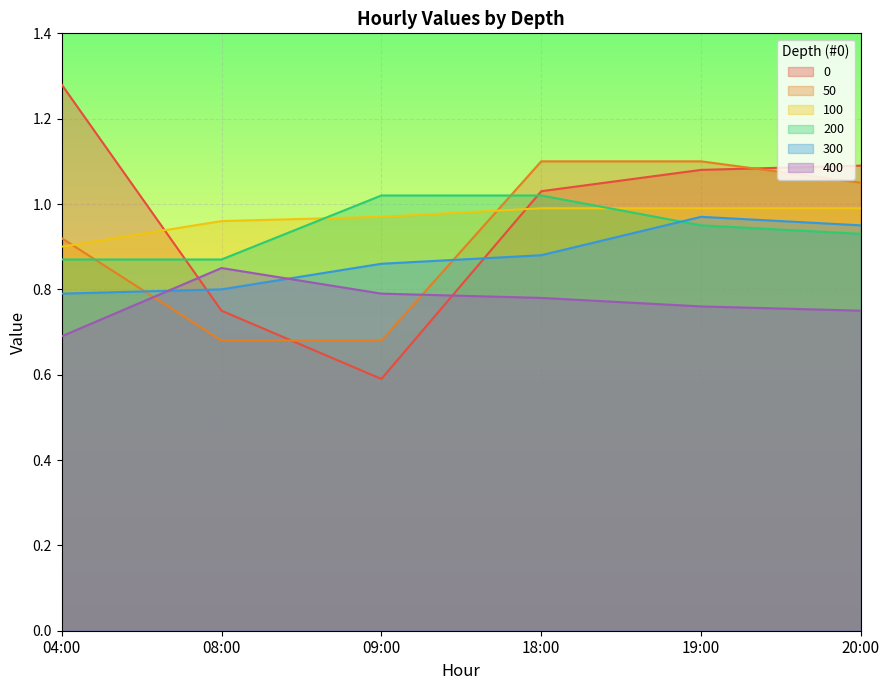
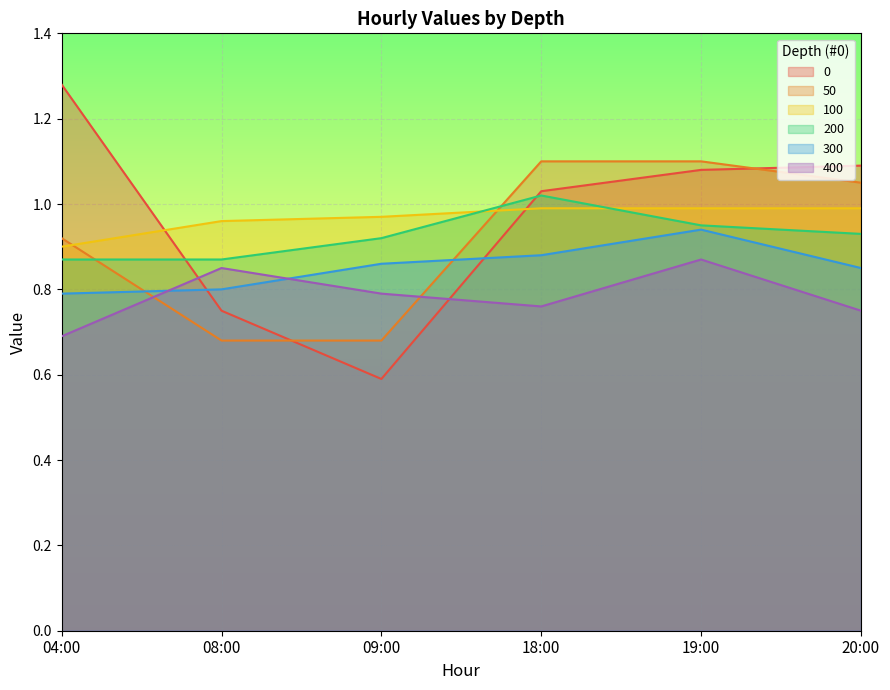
200, 09:00: 1.02 -> 0.92
400, 18:00: 0.78 -> 0.76
300, 19:00: 0.97 -> 0.94
400, 19:00: 0.76 -> 0.87
300, 20:00: 0.95 -> 0.85
